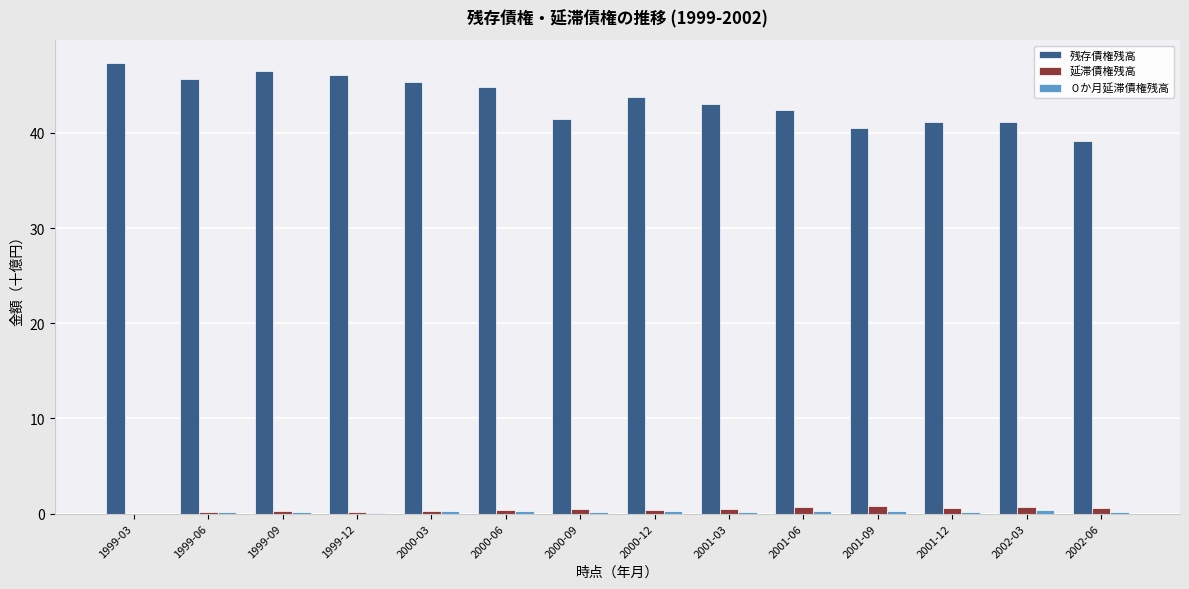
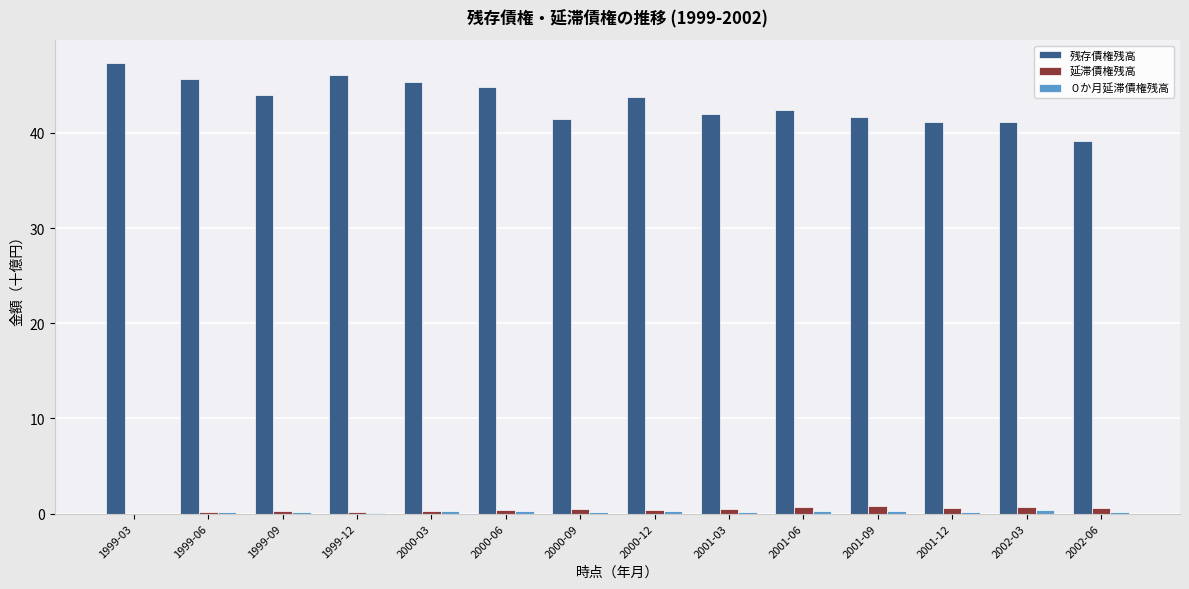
残存債権残高, 1999-09: 46 -> 44
残存債権残高, 2001-03: 43 -> 42
残存債権残高, 2001-09: 40 -> 42
